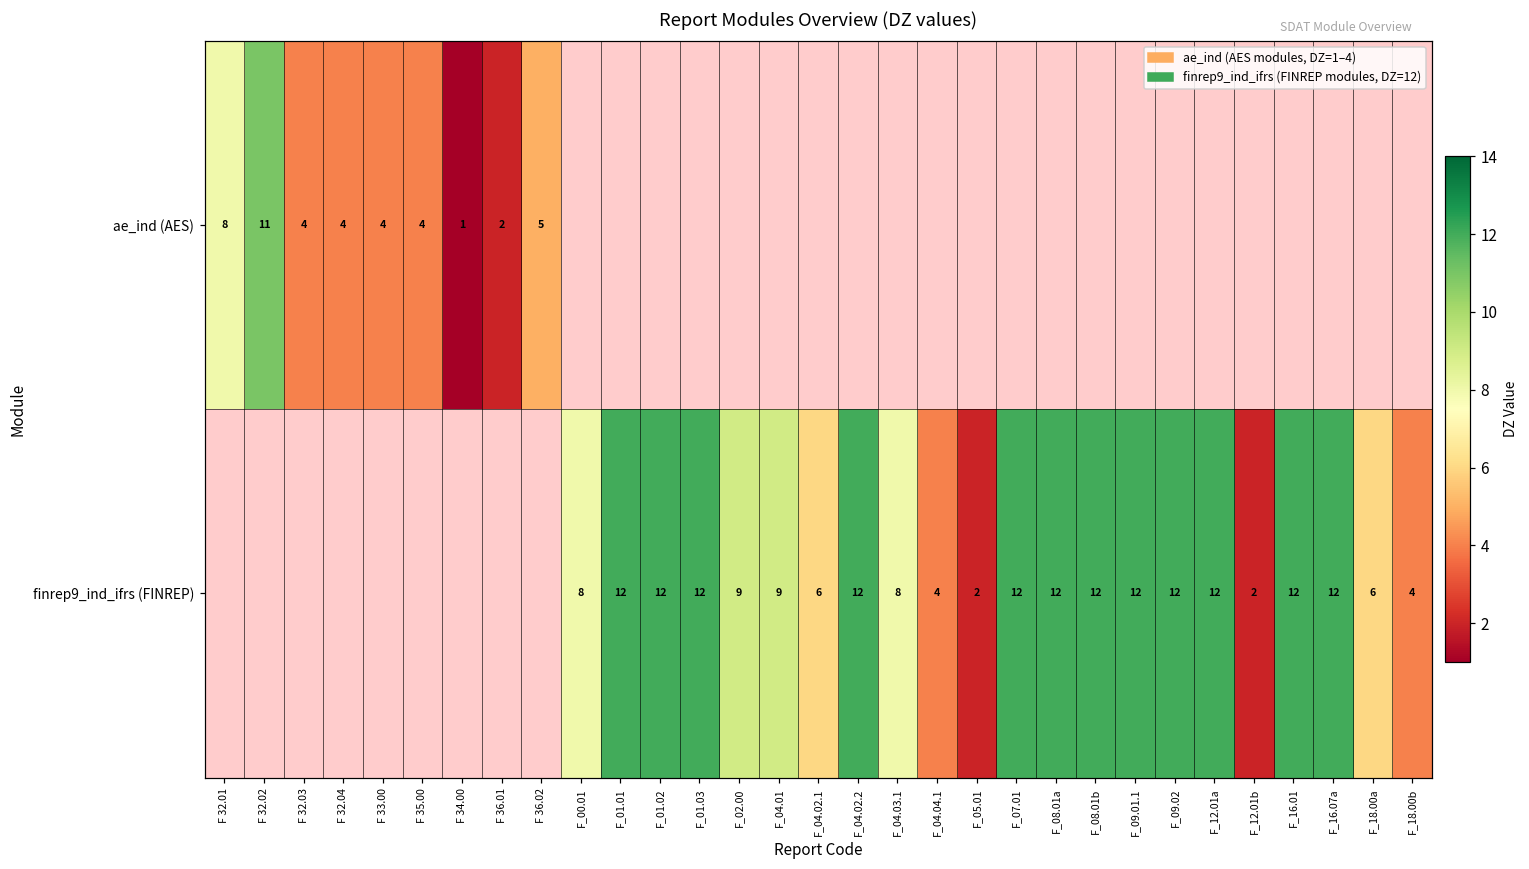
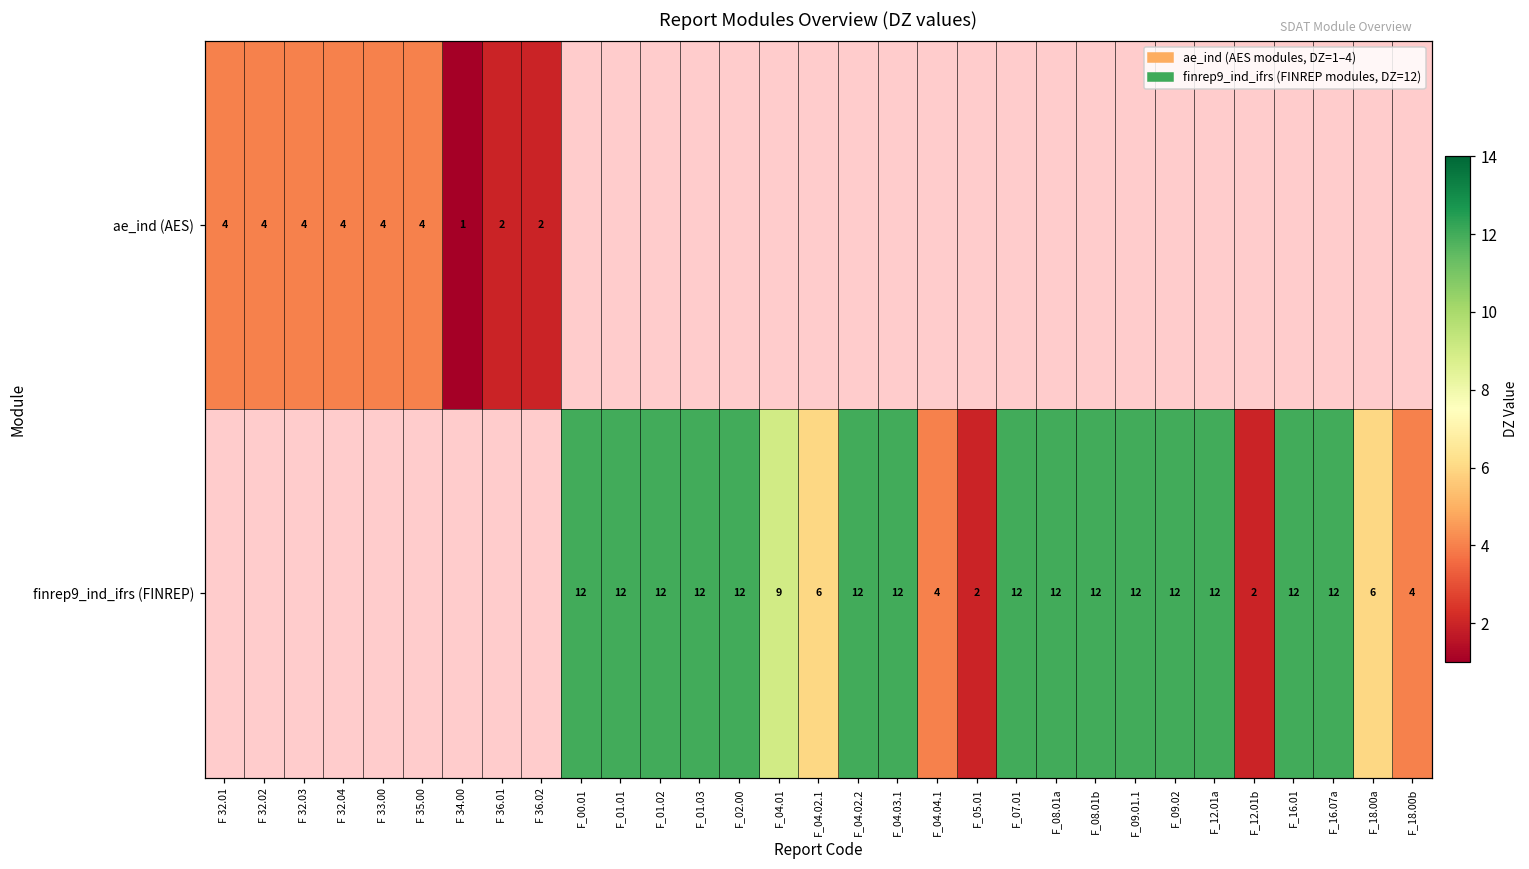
ae_ind (AES), F 32.01: 8 -> 4
ae_ind (AES), F 32.02: 11 -> 4
ae_ind (AES), F 36.02: 5 -> 2
finrep9_ind_ifrs (FINREP), F_00.01: 8 -> 12
finrep9_ind_ifrs (FINREP), F_02.00: 9 -> 12
finrep9_ind_ifrs (FINREP), F_04.03.1: 8 -> 12
